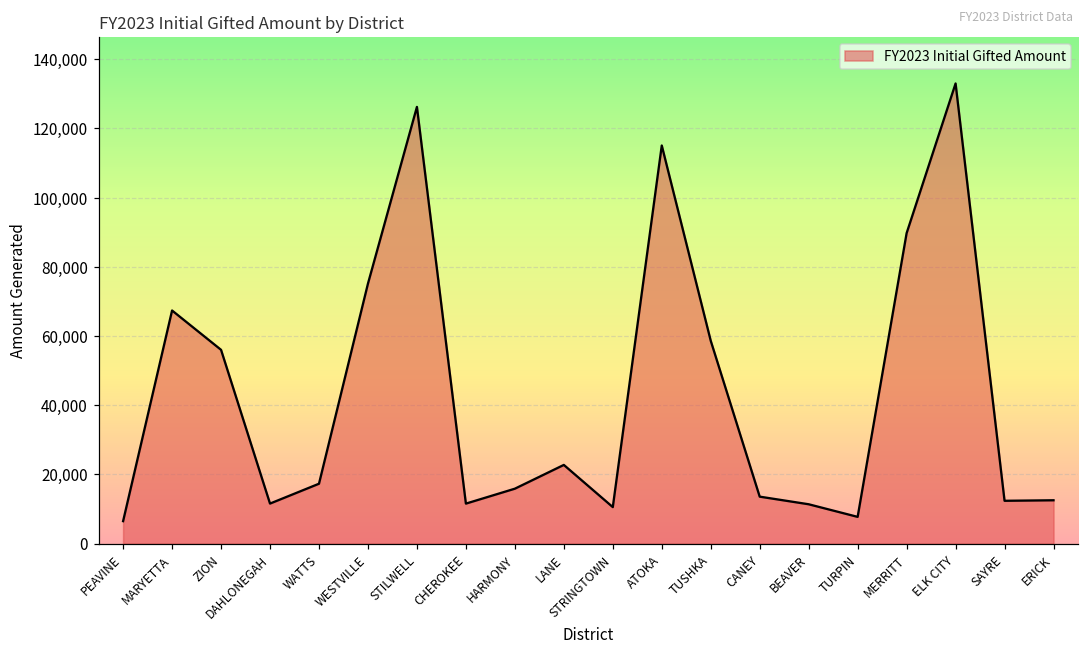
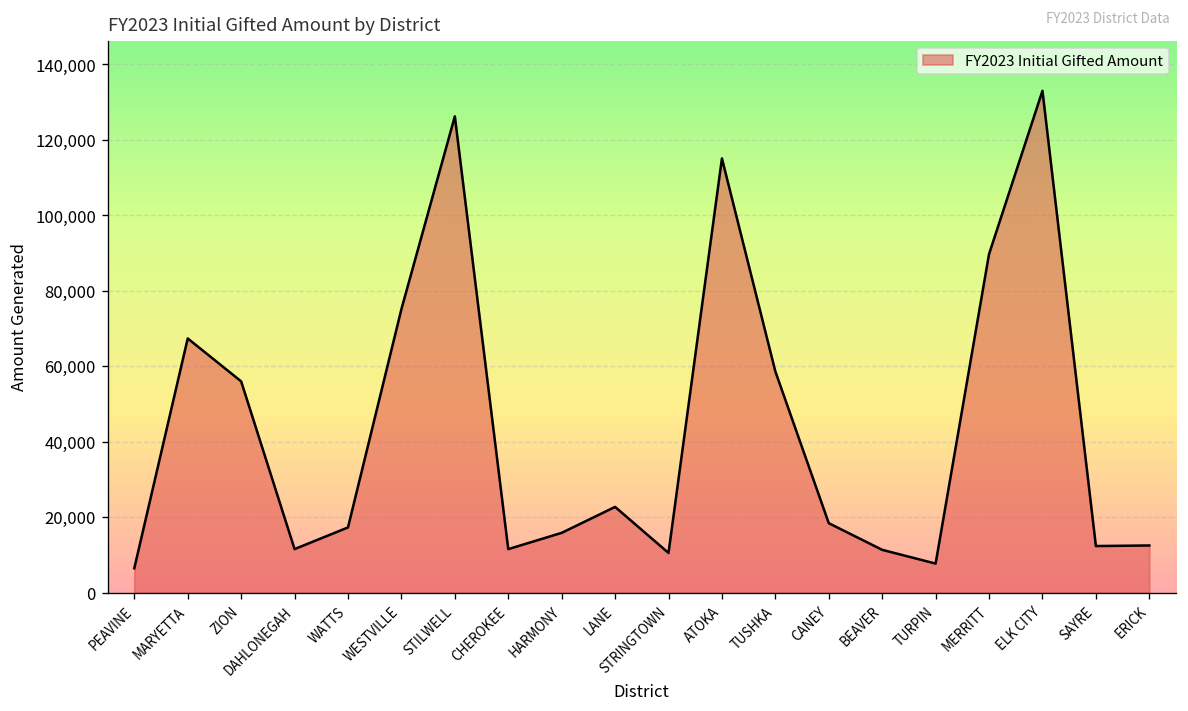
CANEY: 14,000 -> 18,000
